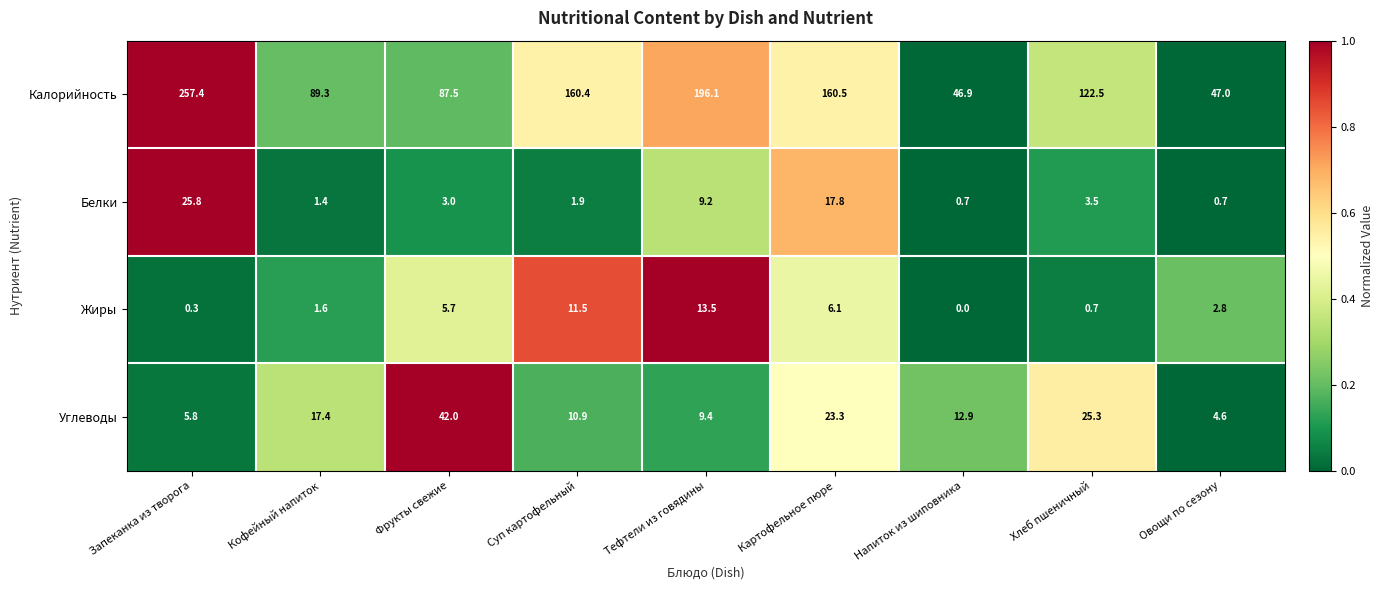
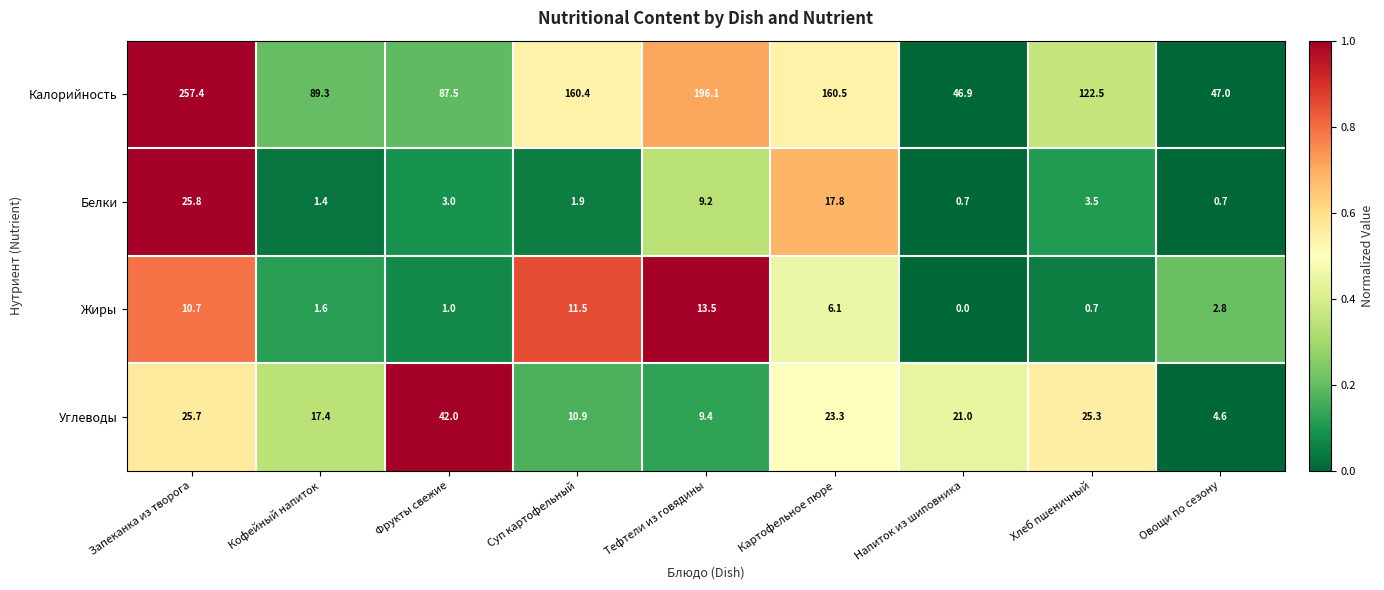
Жиры, Запеканка из творога: 0.3 -> 10.7
Жиры, Фрукты свежие: 5.7 -> 1.0
Углеводы, Запеканка из творога: 5.8 -> 25.7
Углеводы, Напиток из шиповника: 12.9 -> 21.0
